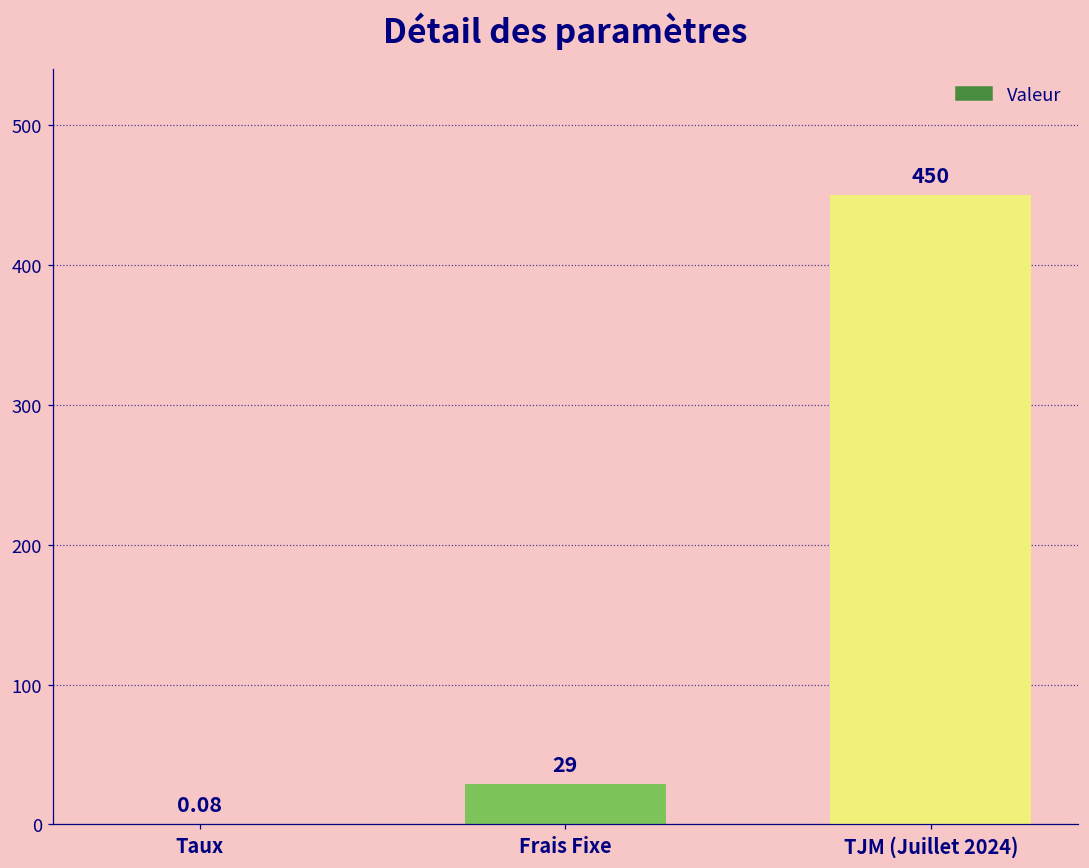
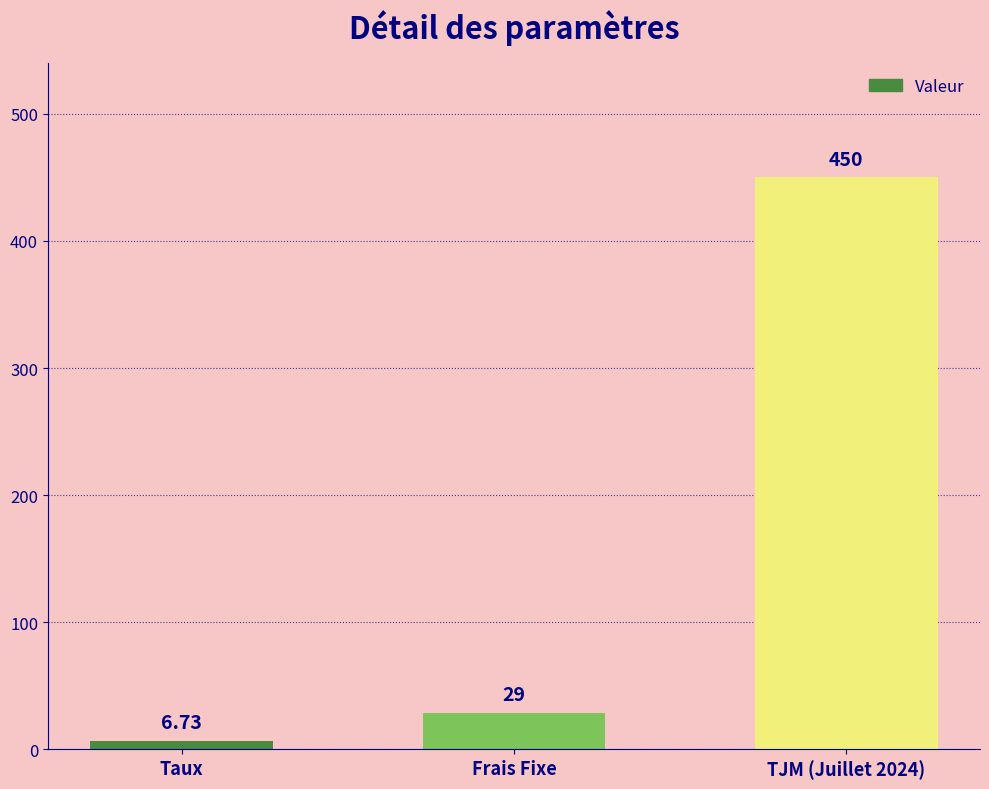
Taux: 0.08 -> 6.73
